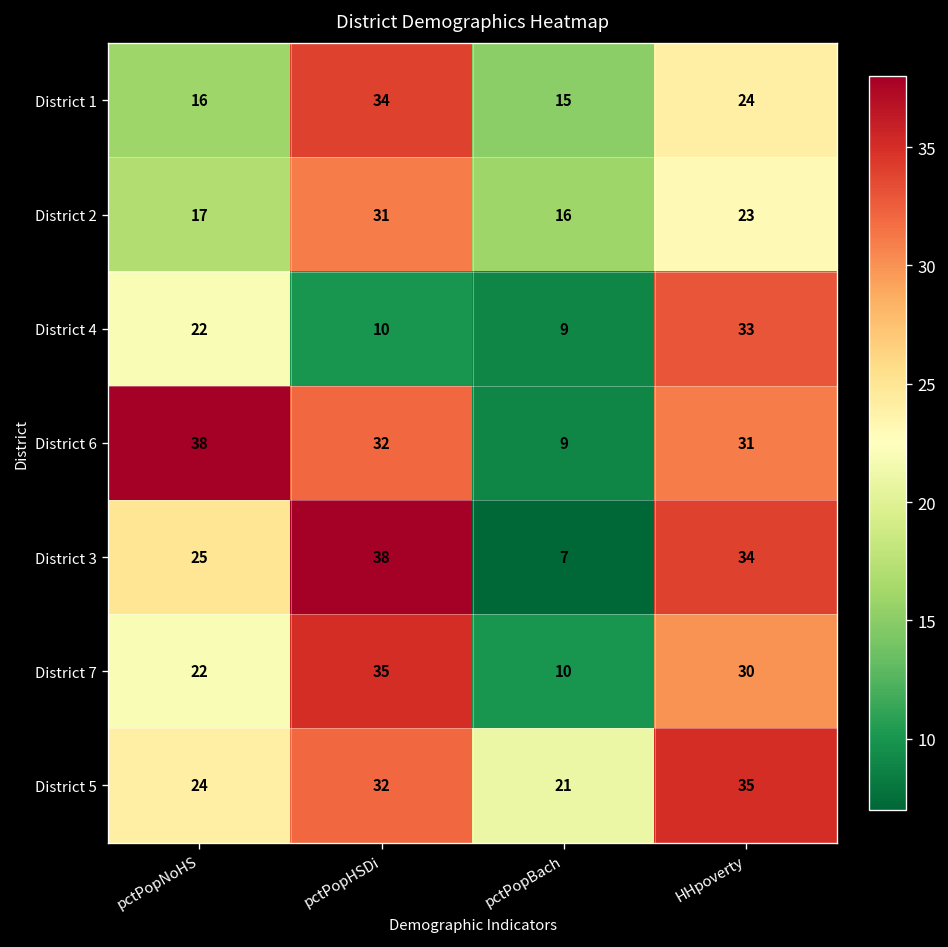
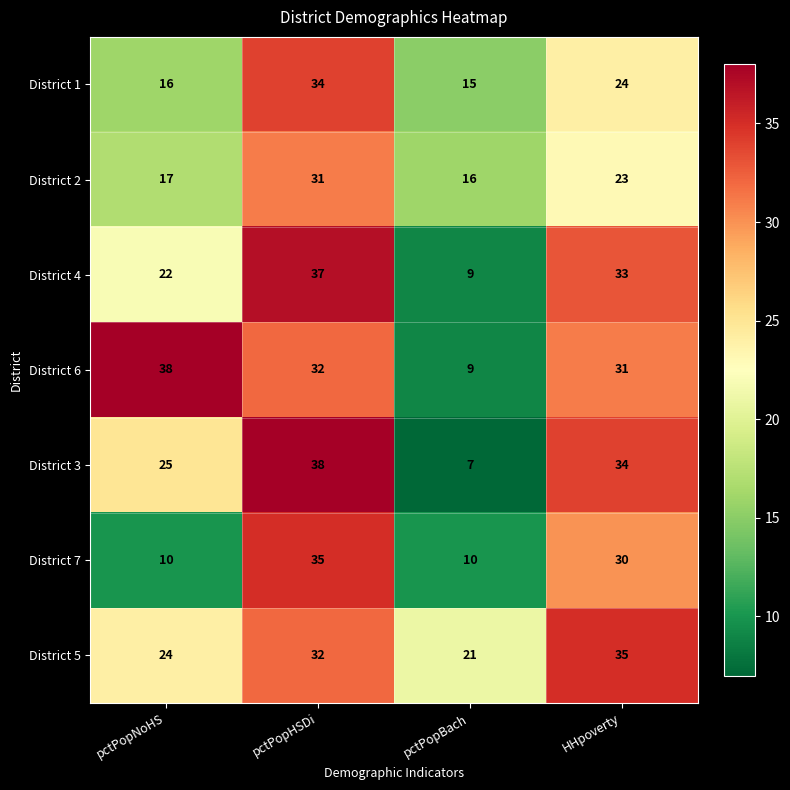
District 4, pctPopHSDi: 10 -> 37
District 7, pctPopNoHS: 22 -> 10
